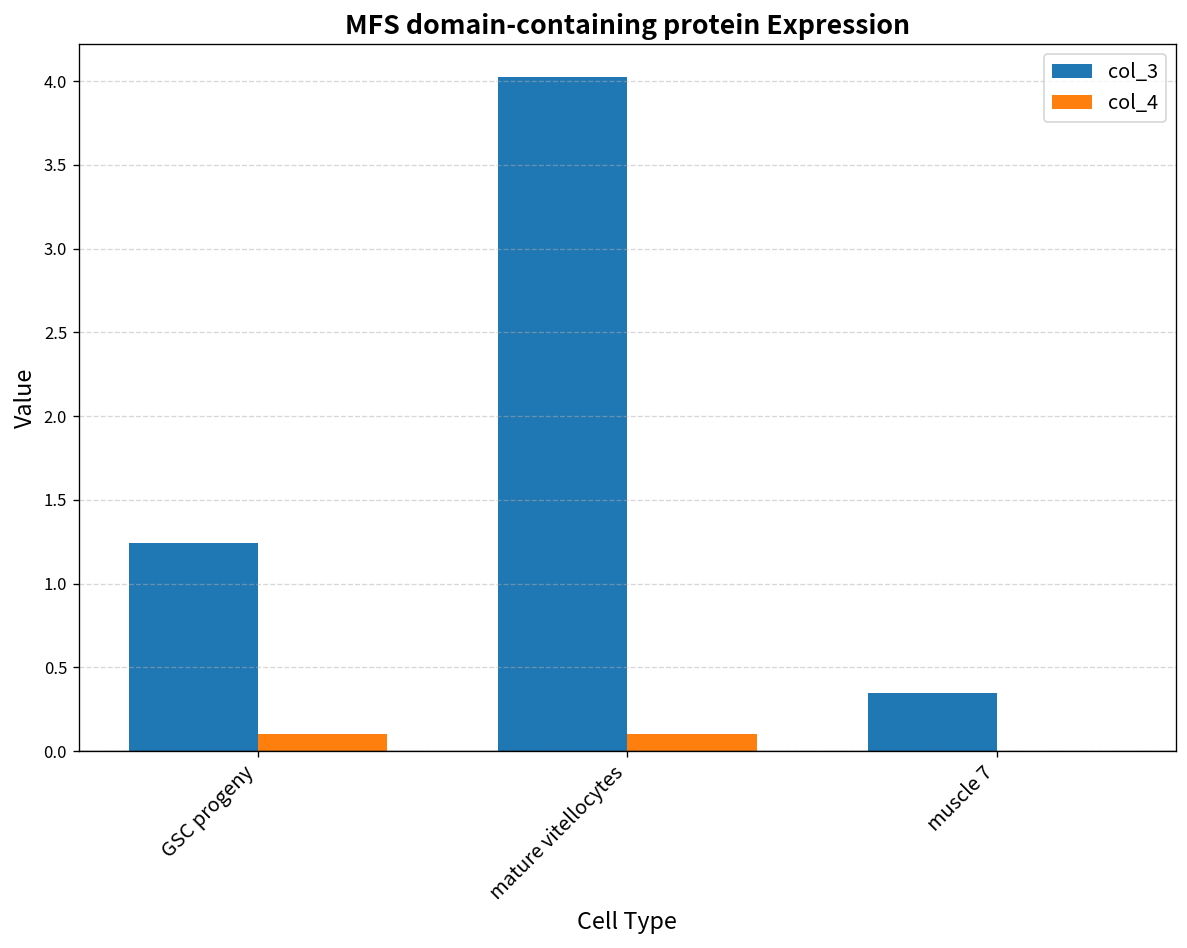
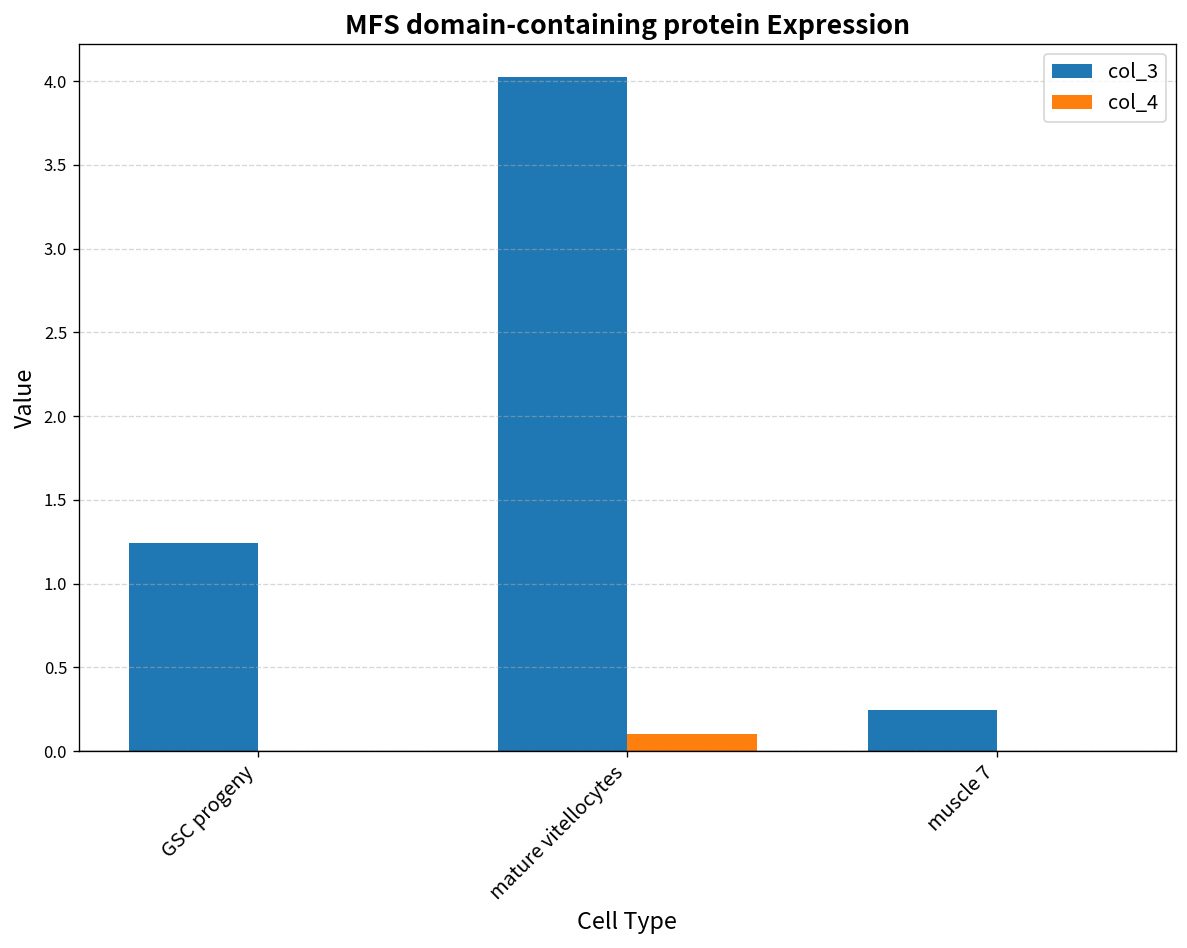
col_4, GSC progeny: 0.1 -> 0.0
col_3, muscle 7: 0.35 -> 0.25
